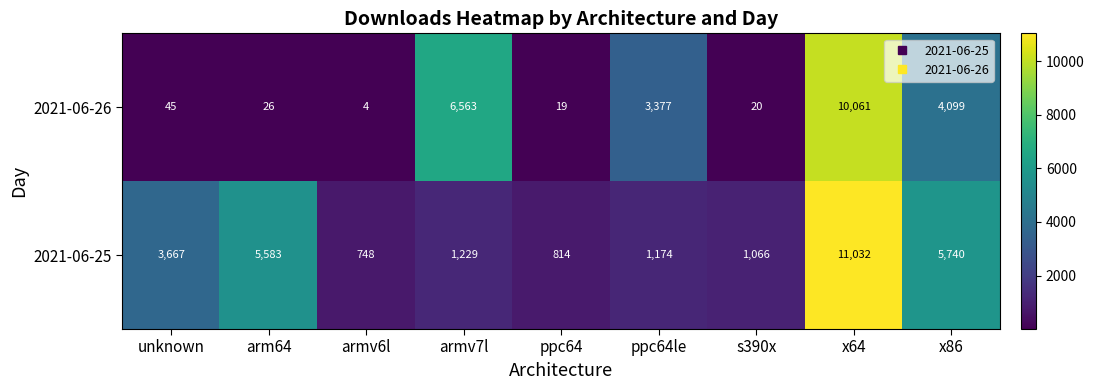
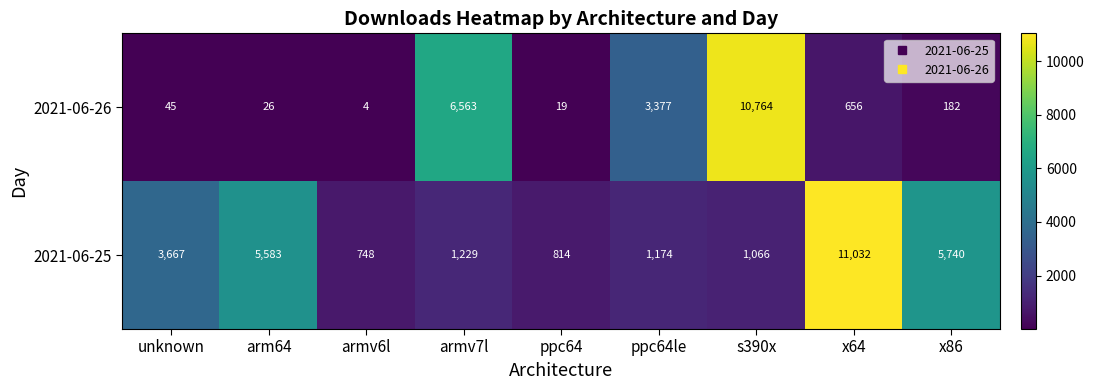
2021-06-26, s390x: 20 -> 10,764
2021-06-26, x64: 10,061 -> 656
2021-06-26, x86: 4,099 -> 182
